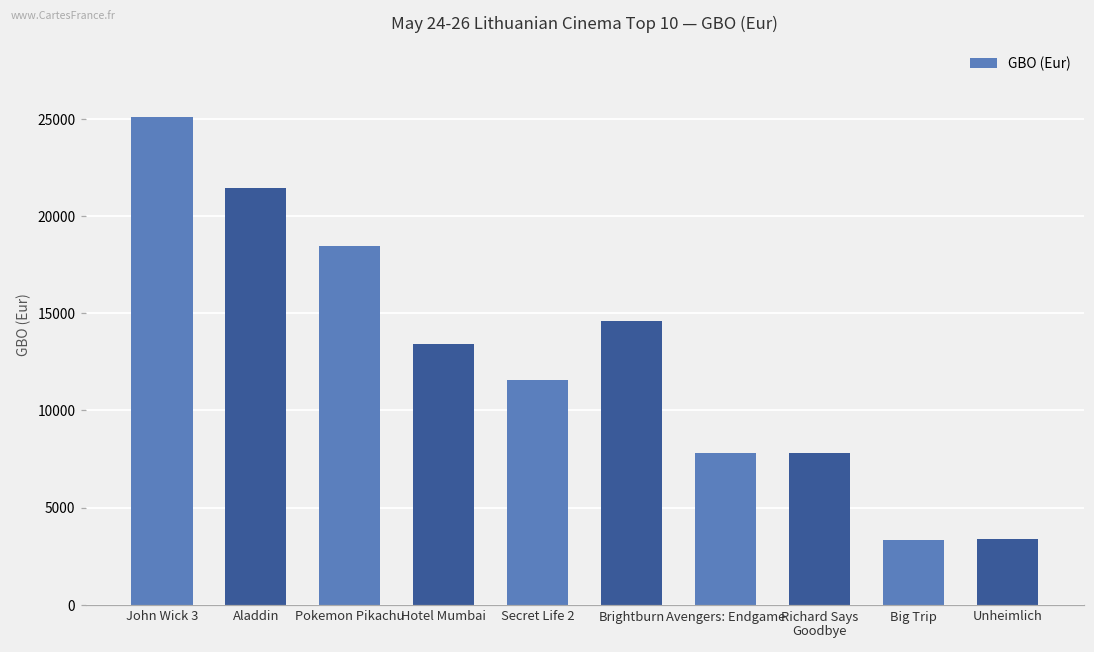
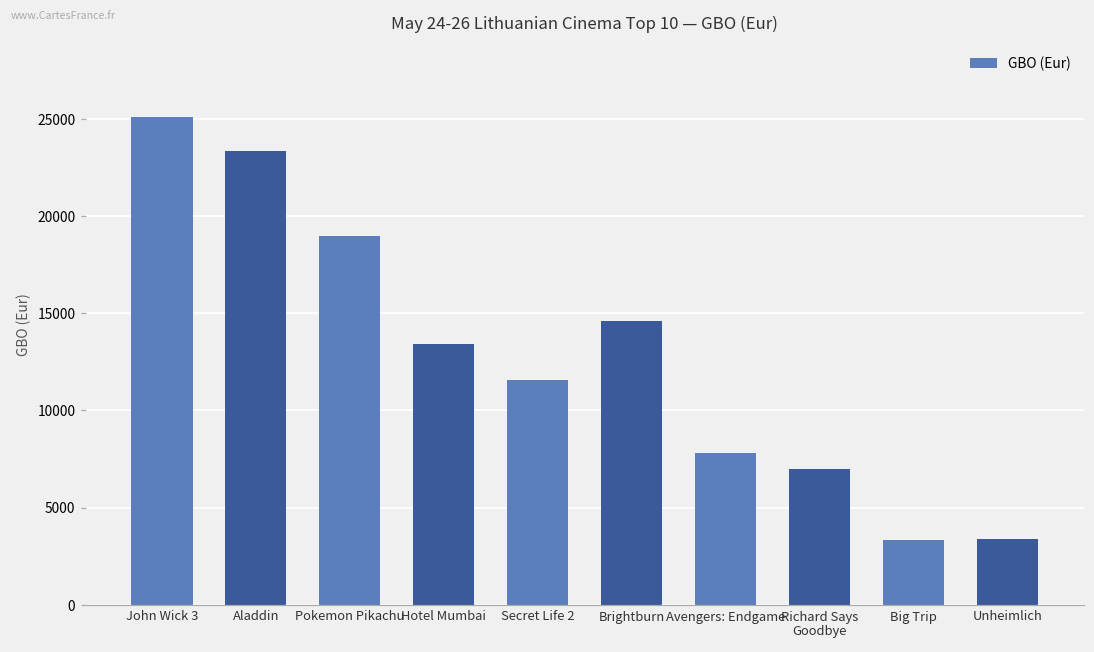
Aladdin: 21500 -> 23400
Pokemon Pikachu: 18400 -> 19000
Richard Says Goodbye: 7800 -> 7000
